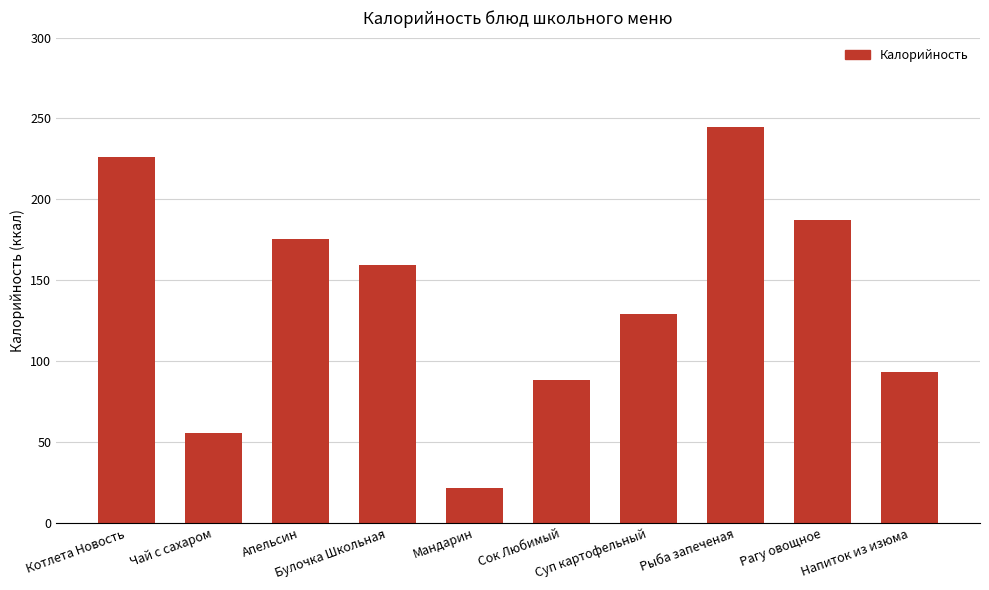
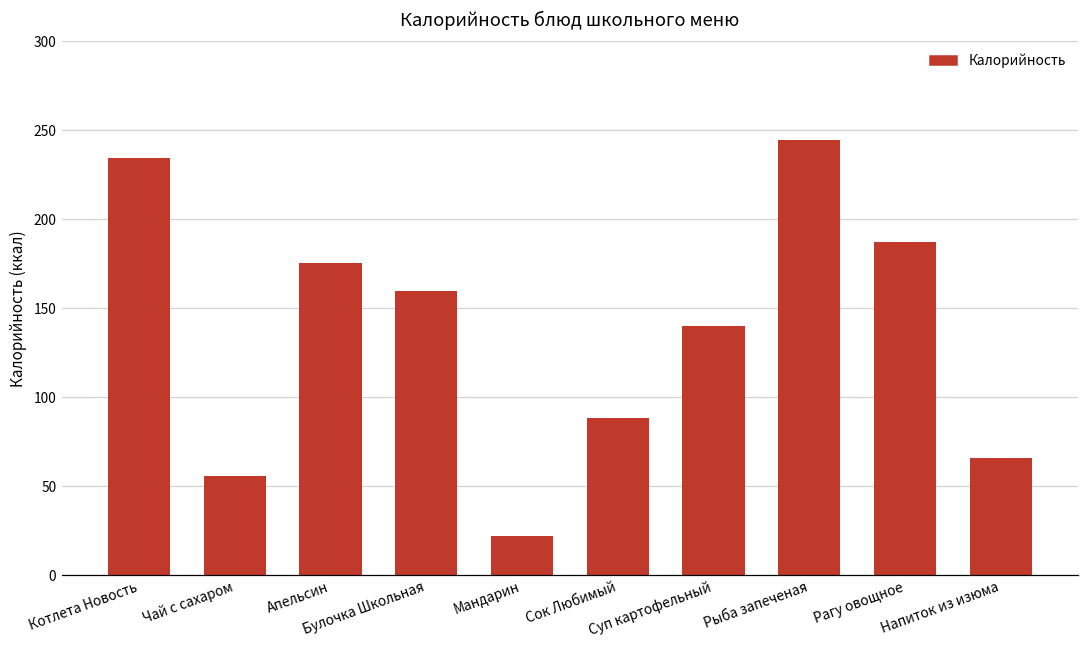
Котлета Новость: 226 -> 235
Суп картофельный: 129 -> 140
Напиток из изюма: 93 -> 66
